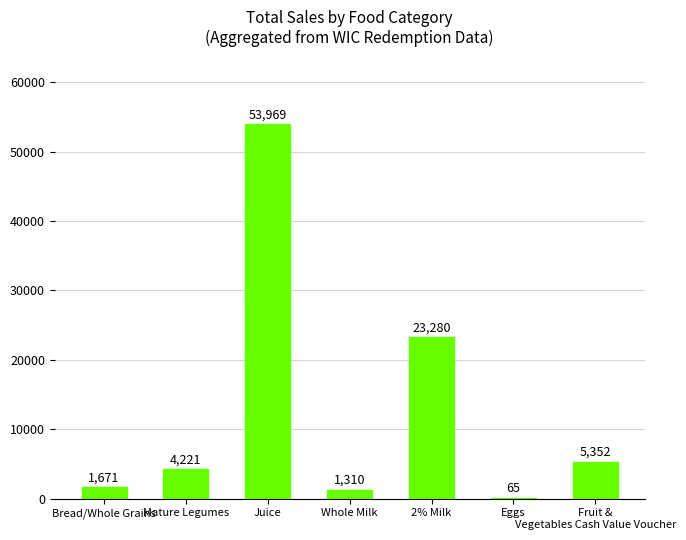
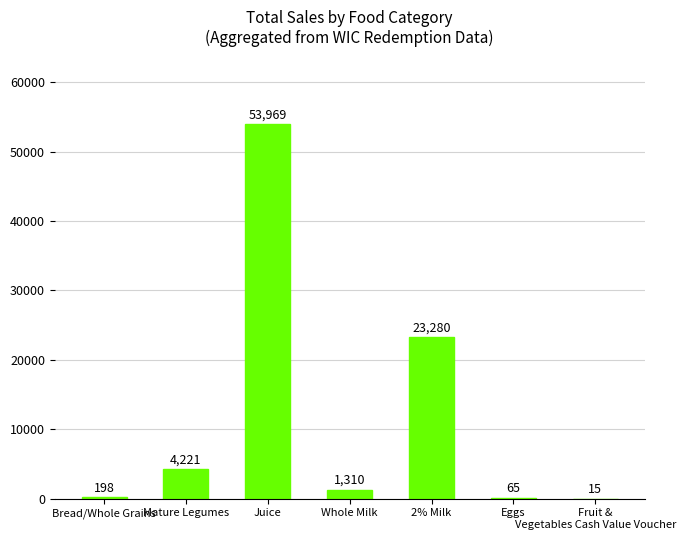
Bread/Whole Grains: 1,671 -> 198
Fruit & Vegetables Cash Value Voucher: 5,352 -> 15
